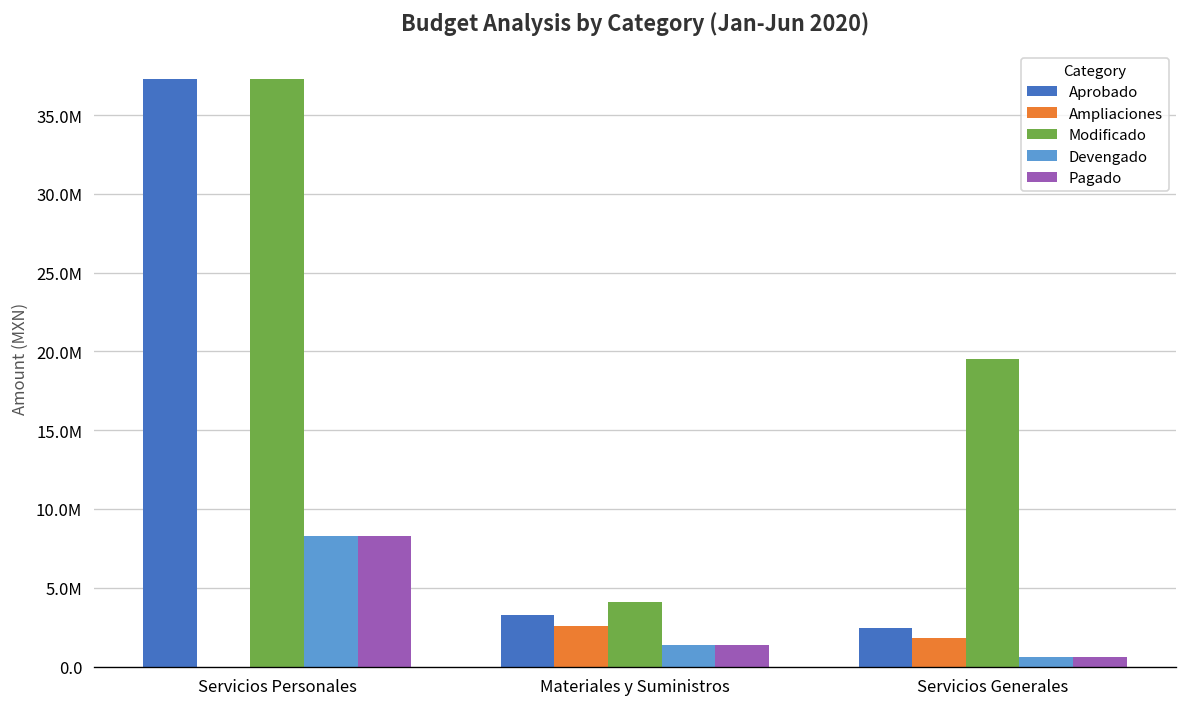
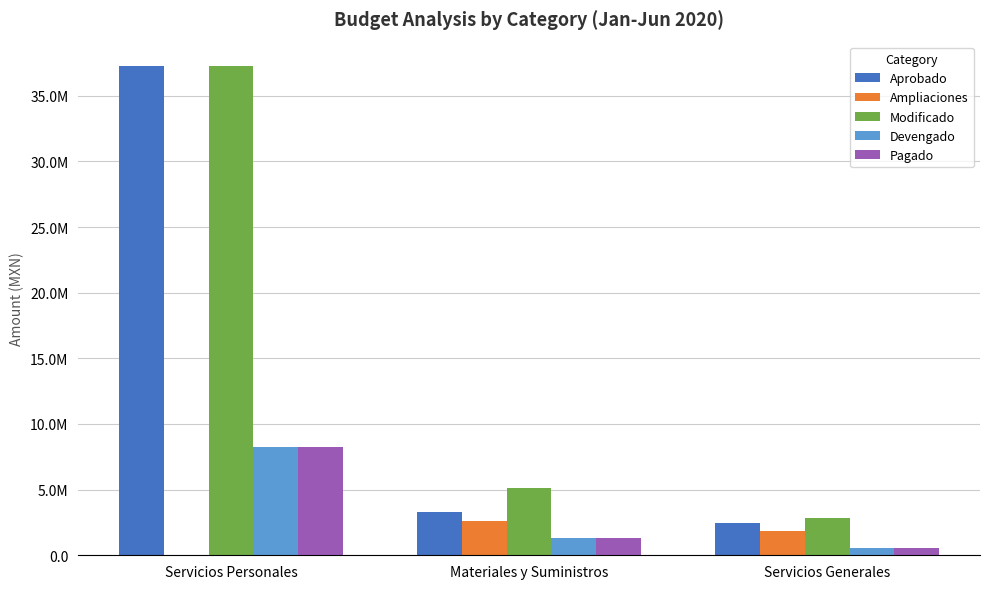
Modificado, Materiales y Suministros: 4100000 -> 5100000
Modificado, Servicios Generales: 19500000 -> 2800000
